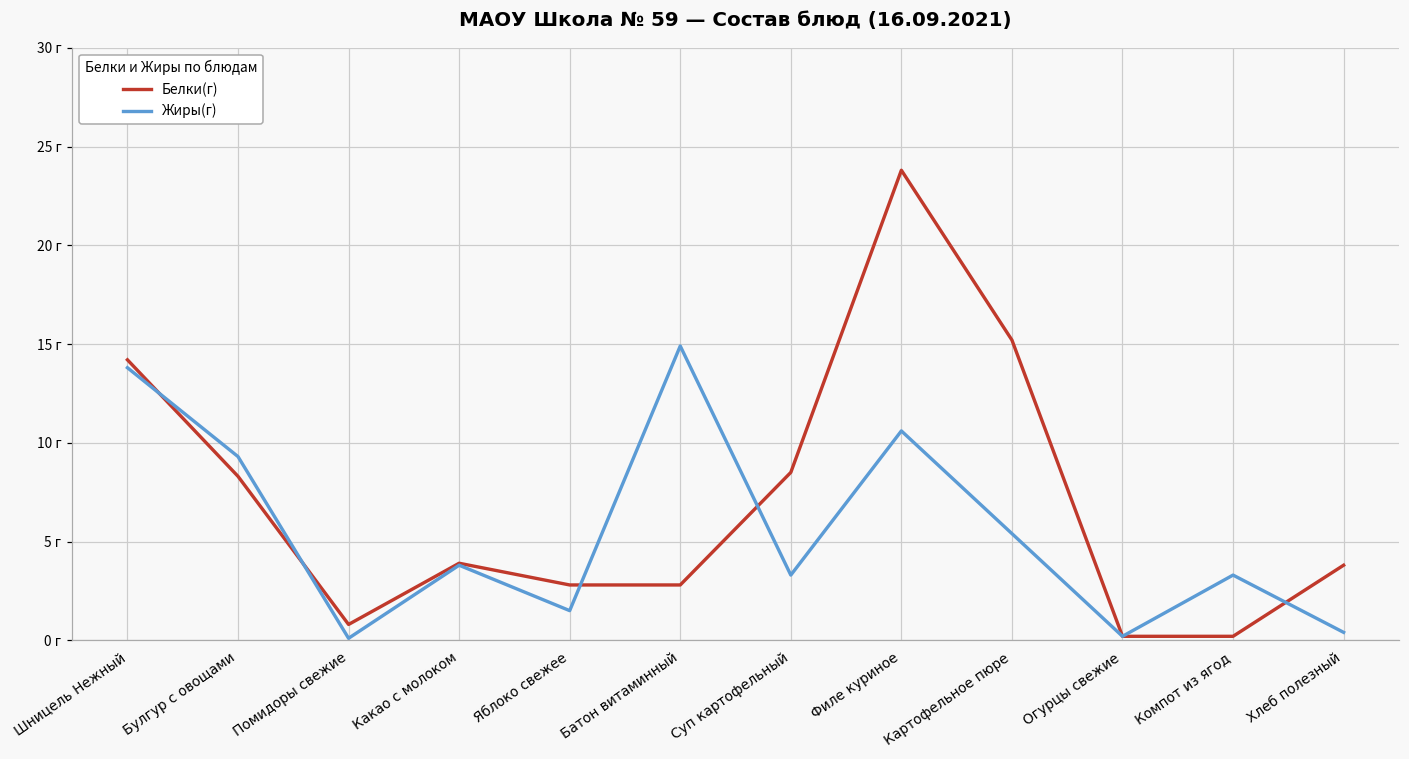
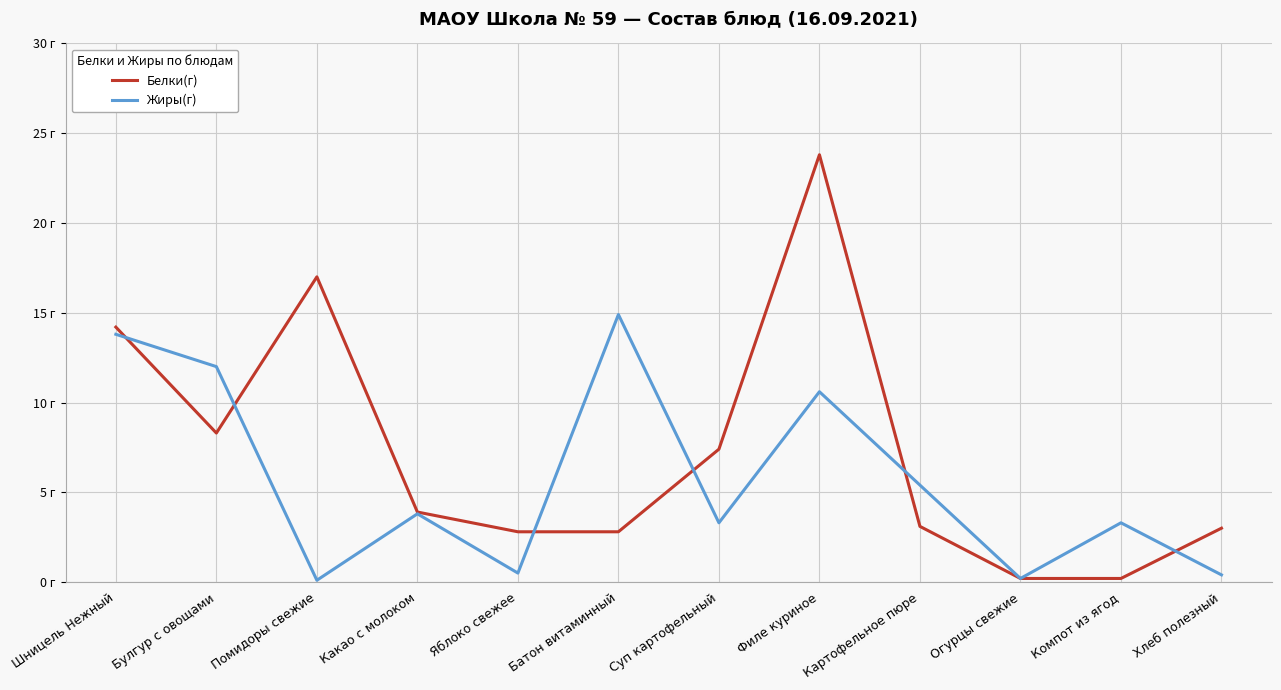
Жиры(г), Булгур с овощами: 9.3 г -> 12.0 г
Белки(г), Помидоры свежие: 0.8 г -> 17.0 г
Жиры(г), Яблоко свежее: 1.5 г -> 0.5 г
Белки(г), Суп картофельный: 8.5 г -> 7.4 г
Белки(г), Картофельное пюре: 15.2 г -> 3.1 г
Белки(г), Хлеб полезный: 3.8 г -> 3.0 г
